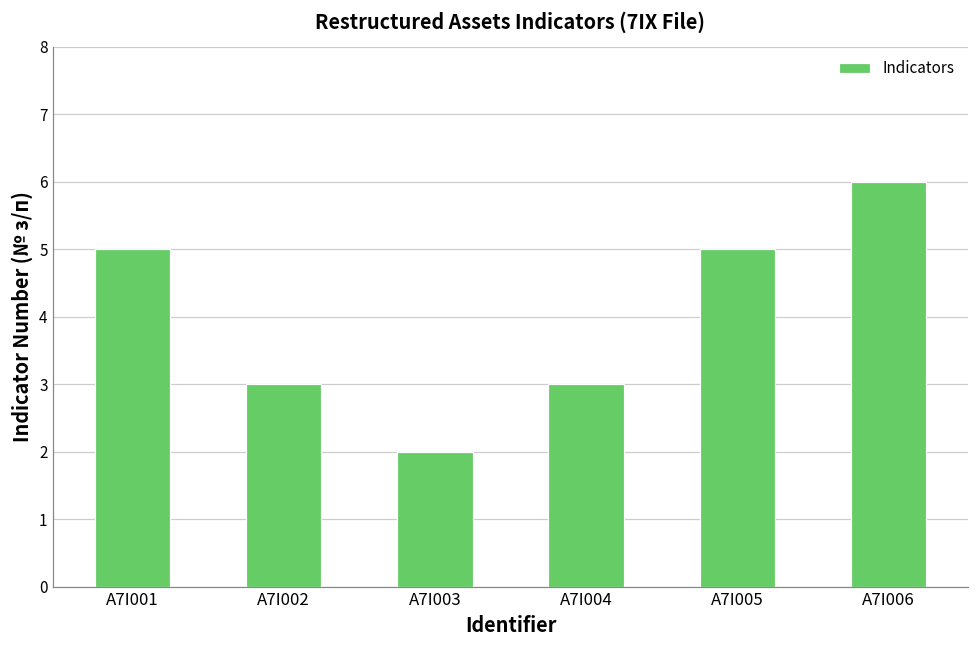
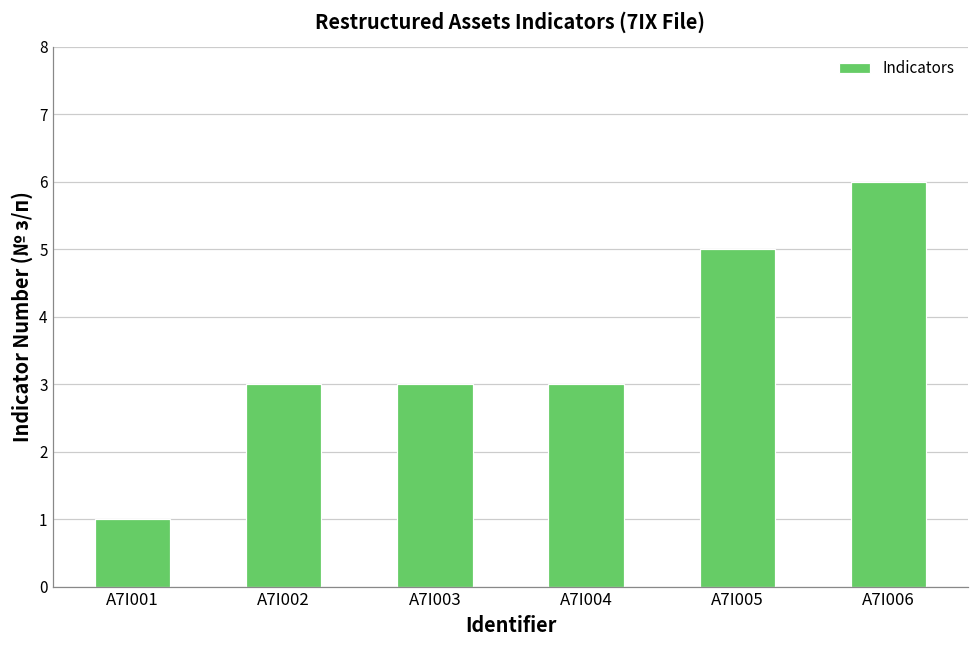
A7I001: 5 -> 1
A7I003: 2 -> 3
